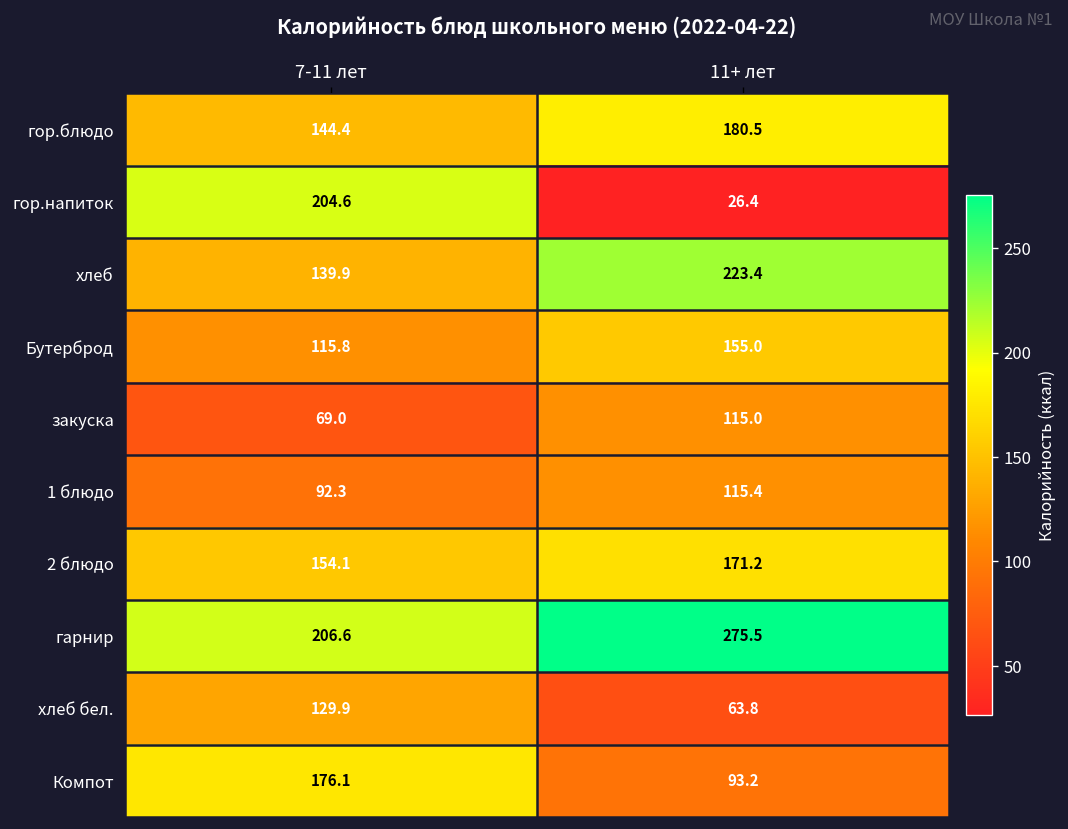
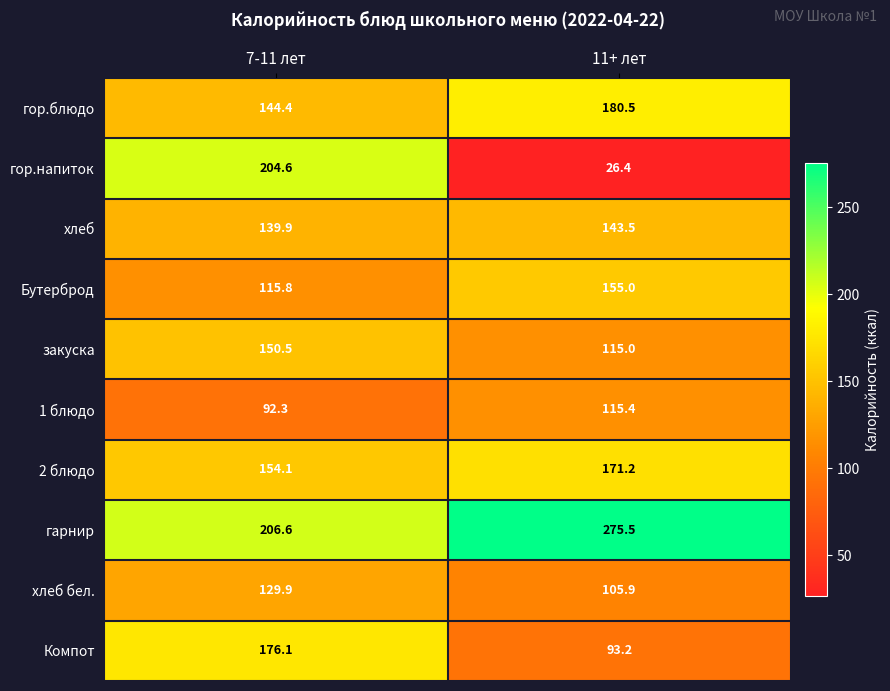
хлеб, 11+ лет: 223.4 -> 143.5
закуска, 7-11 лет: 69.0 -> 150.5
хлеб бел., 11+ лет: 63.8 -> 105.9
